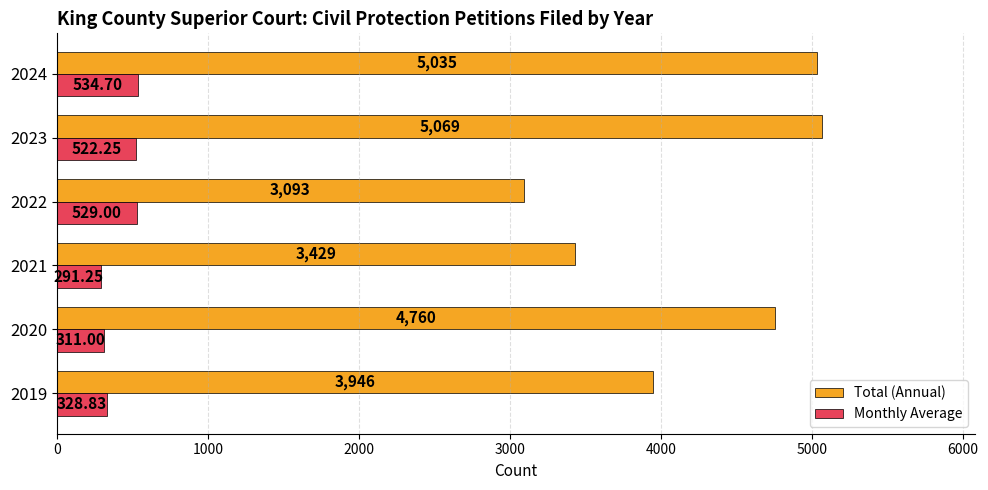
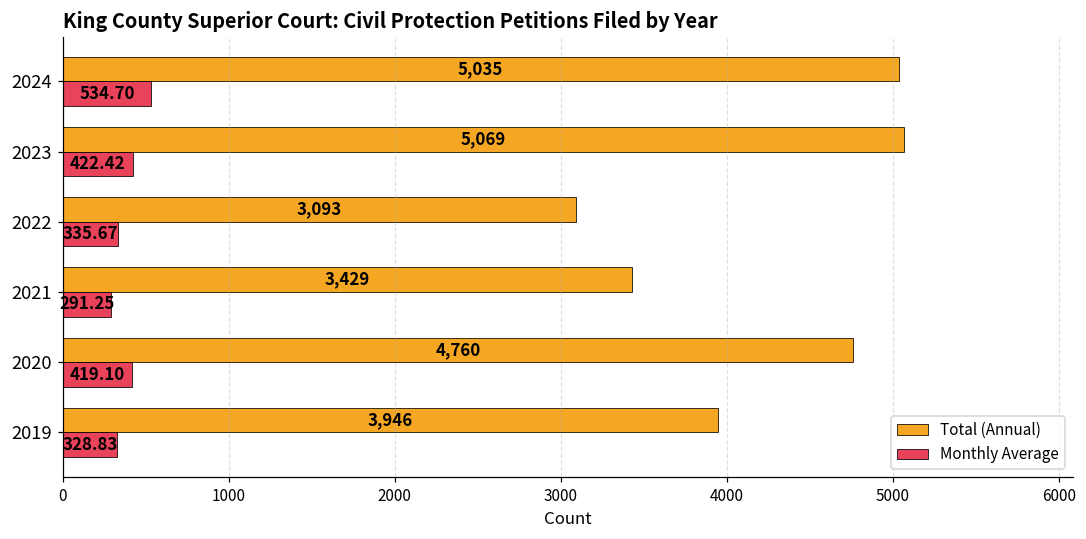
Monthly Average, 2023: 522.25 -> 422.42
Monthly Average, 2022: 529.00 -> 335.67
Monthly Average, 2020: 311.00 -> 419.10
